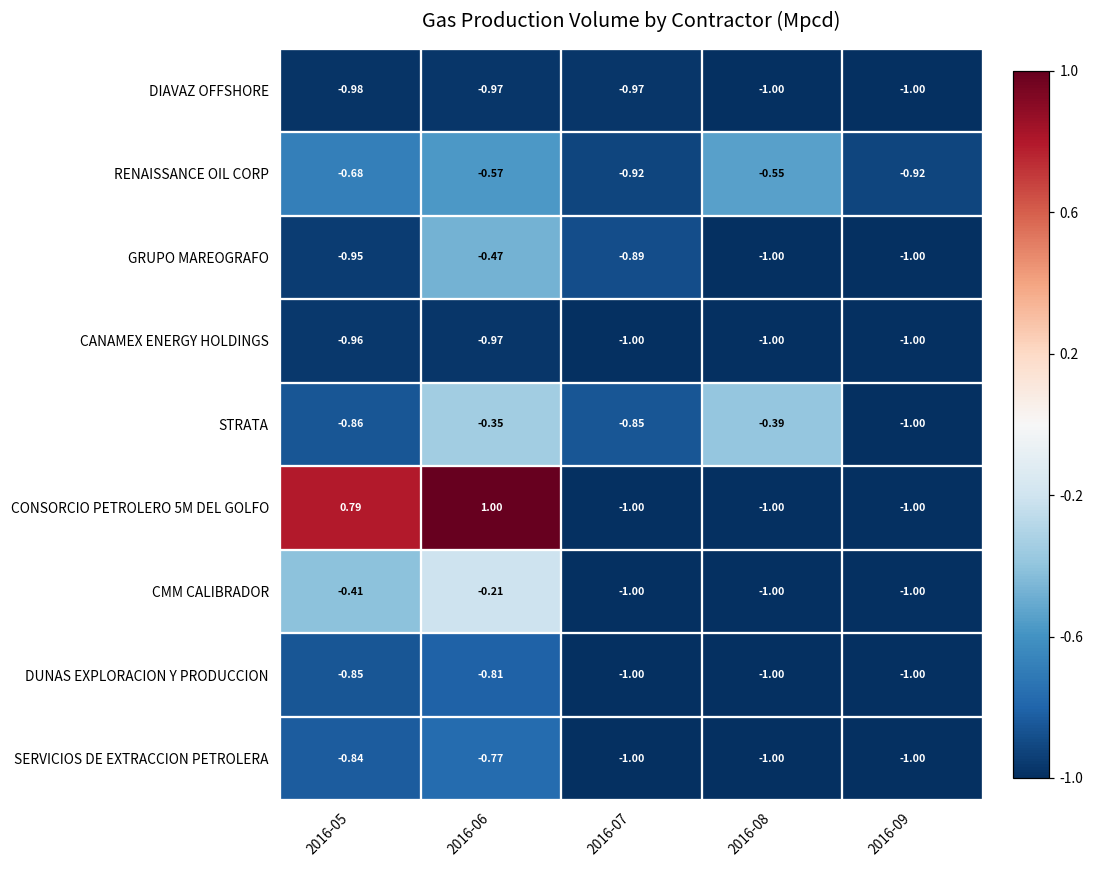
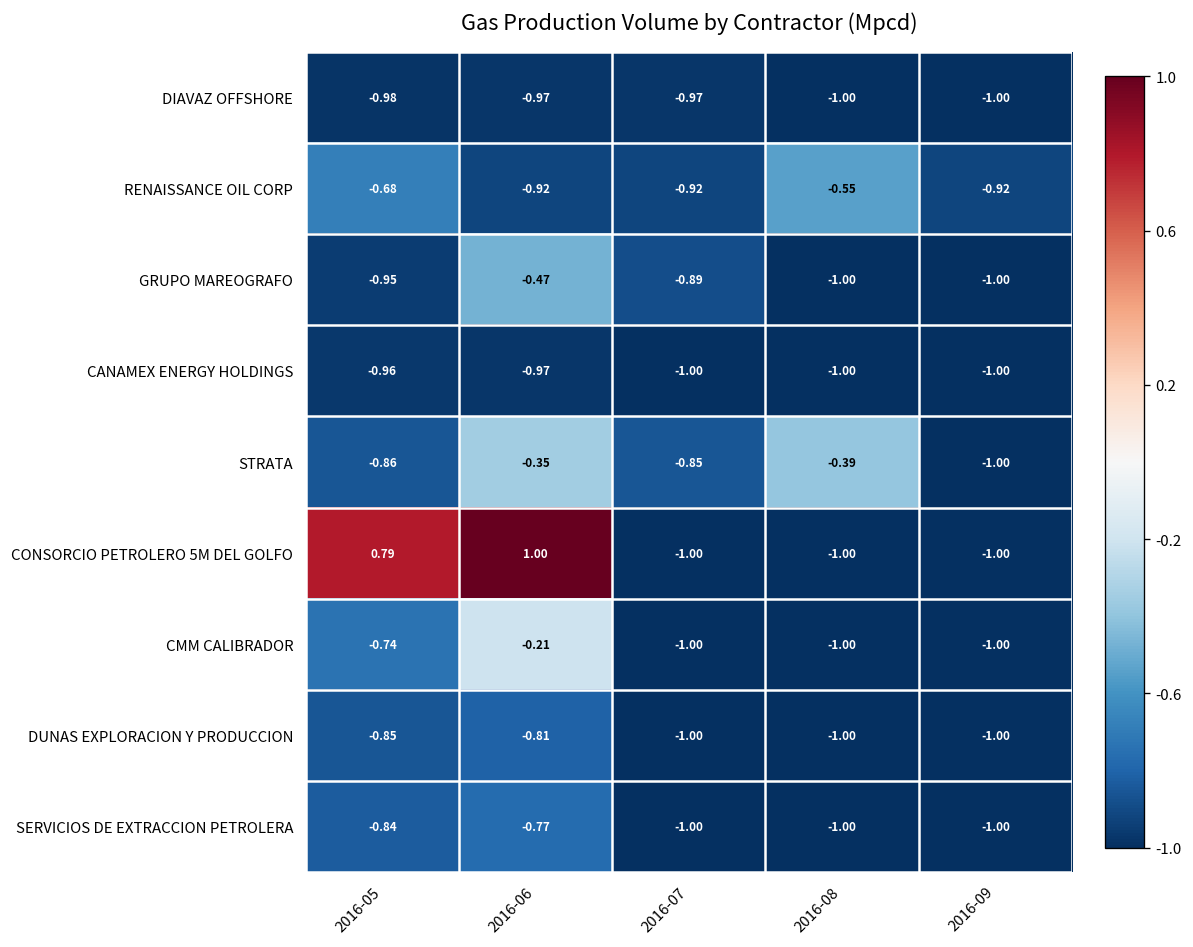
RENAISSANCE OIL CORP, 2016-06: -0.57 -> -0.92
CMM CALIBRADOR, 2016-05: -0.41 -> -0.74
